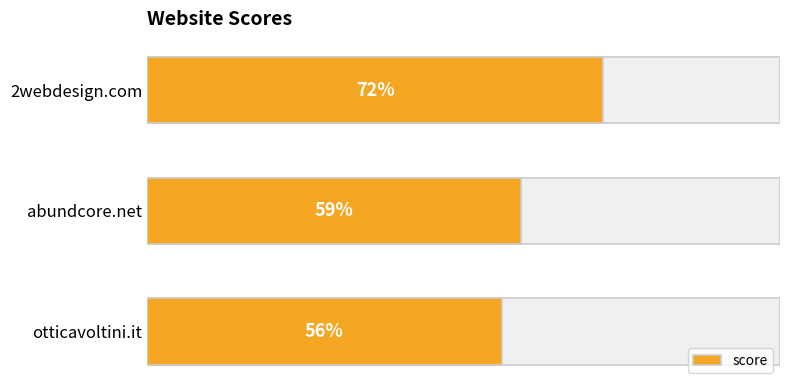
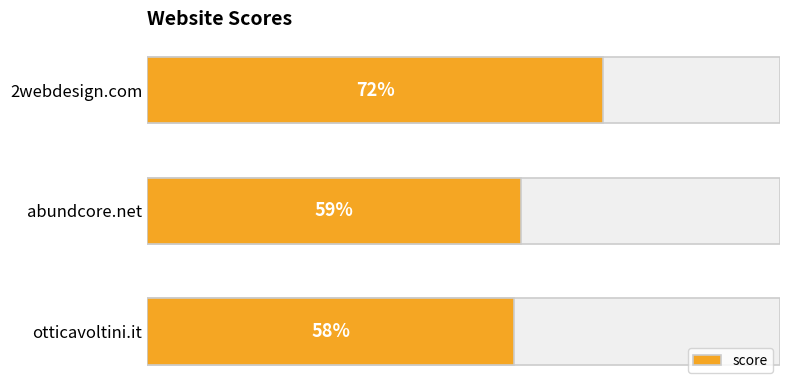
score, otticavoltini.it: 56% -> 58%
